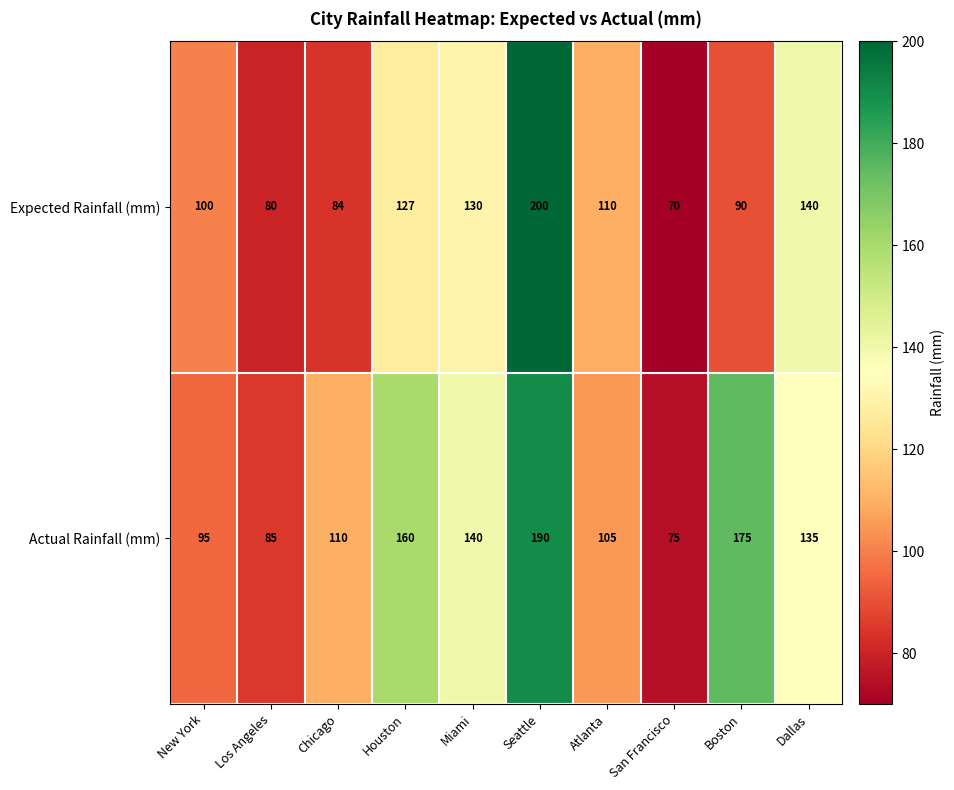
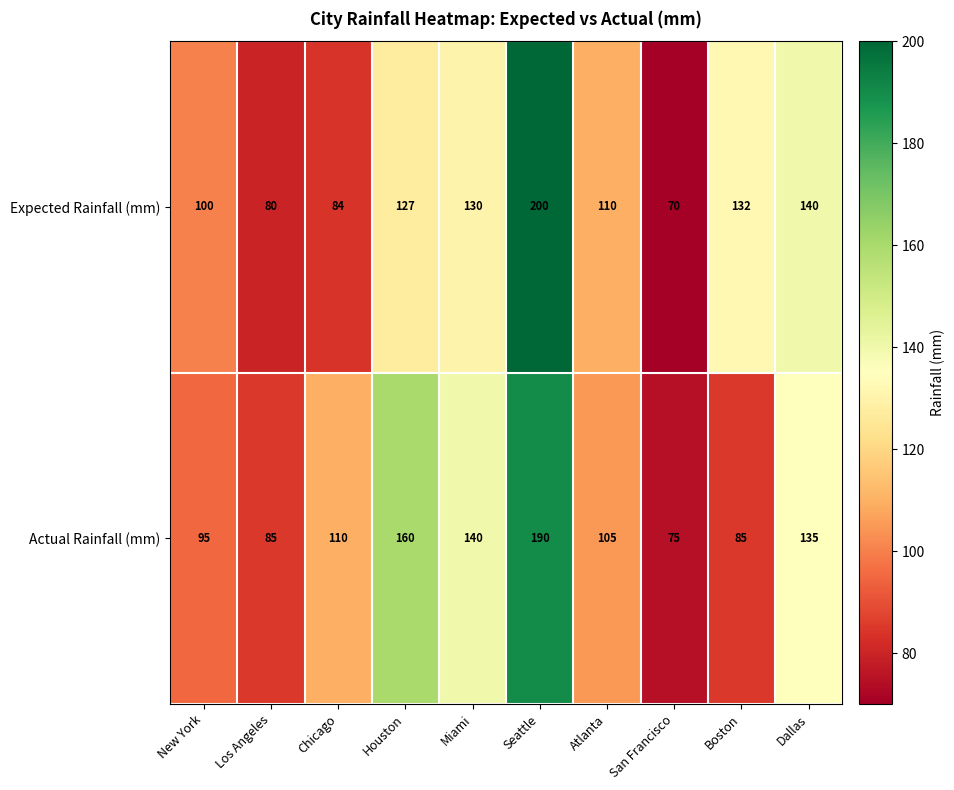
Expected Rainfall (mm), Boston: 90 -> 132
Actual Rainfall (mm), Boston: 175 -> 85
